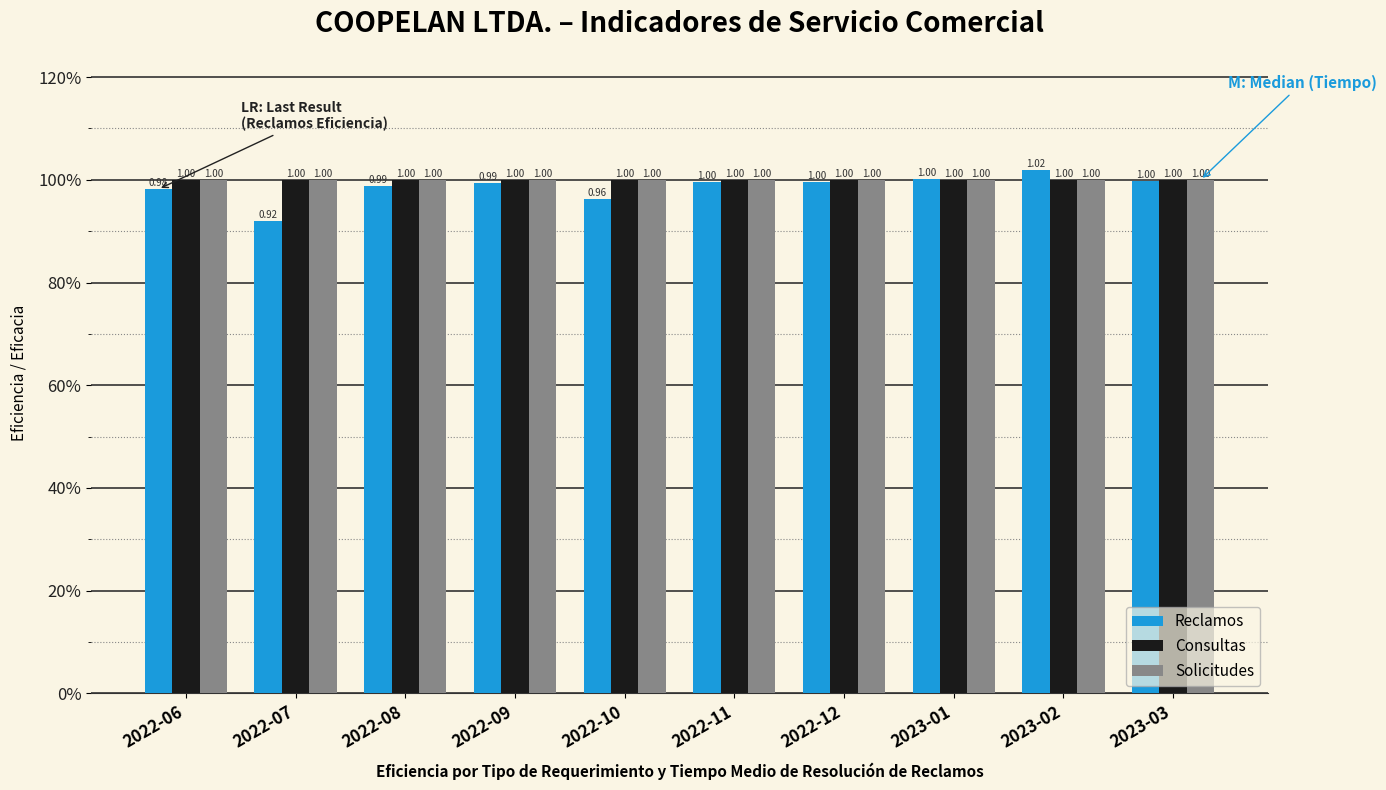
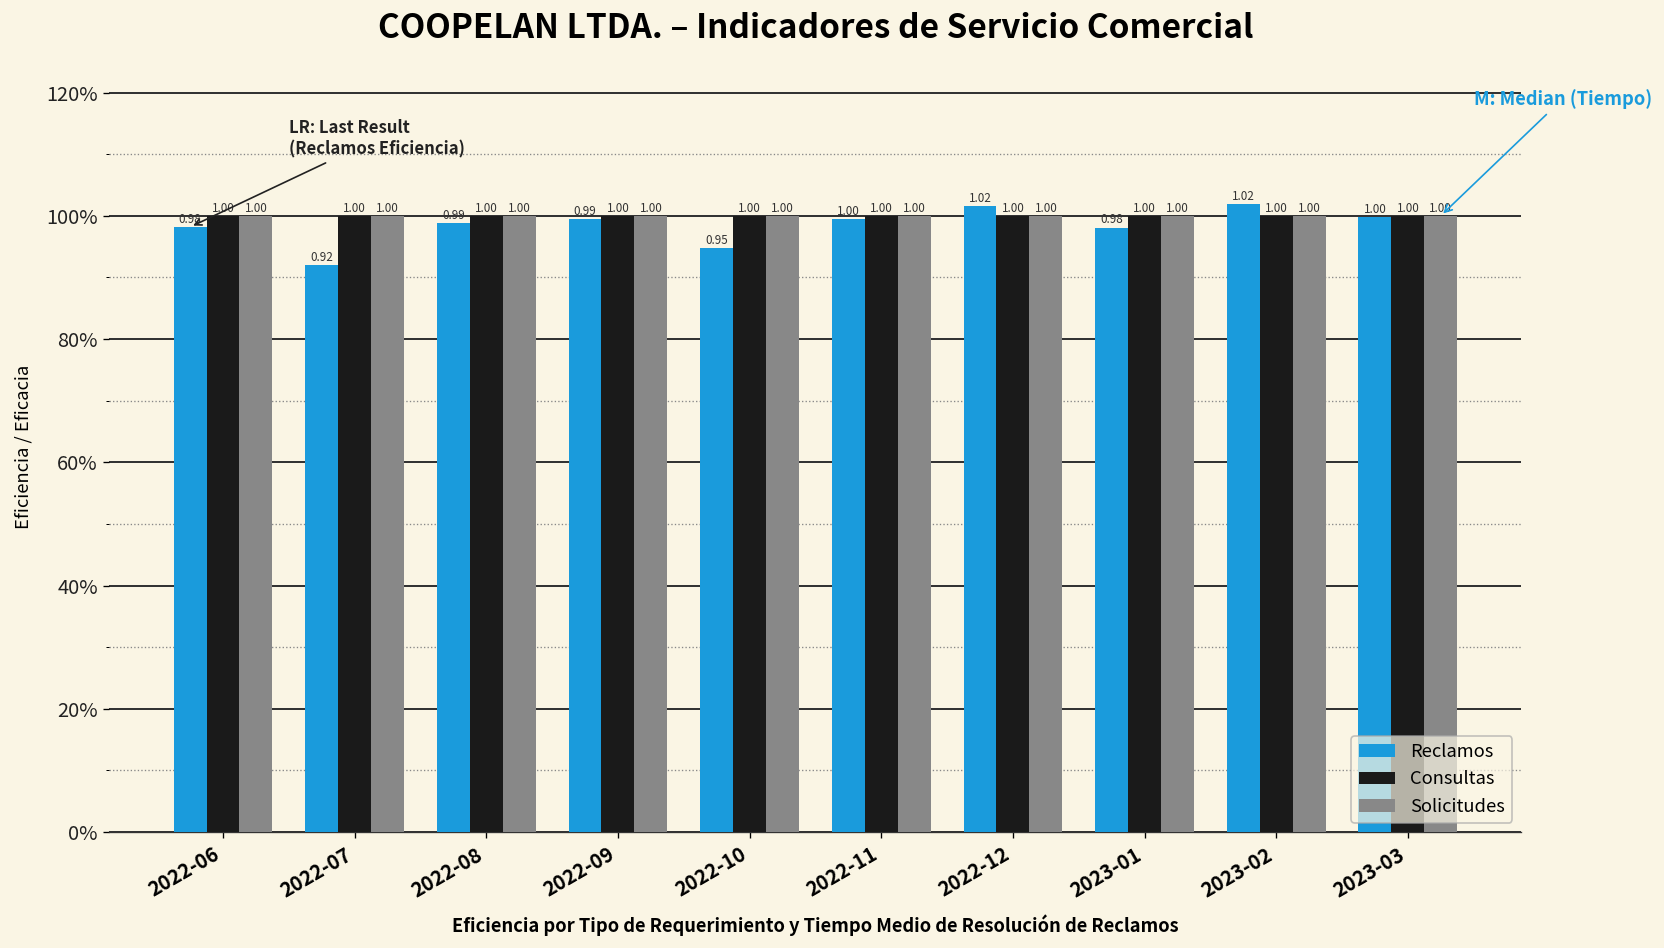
Reclamos, 2022-10: 0.96 -> 0.95
Reclamos, 2022-12: 1.00 -> 1.02
Reclamos, 2023-01: 1.00 -> 0.98
